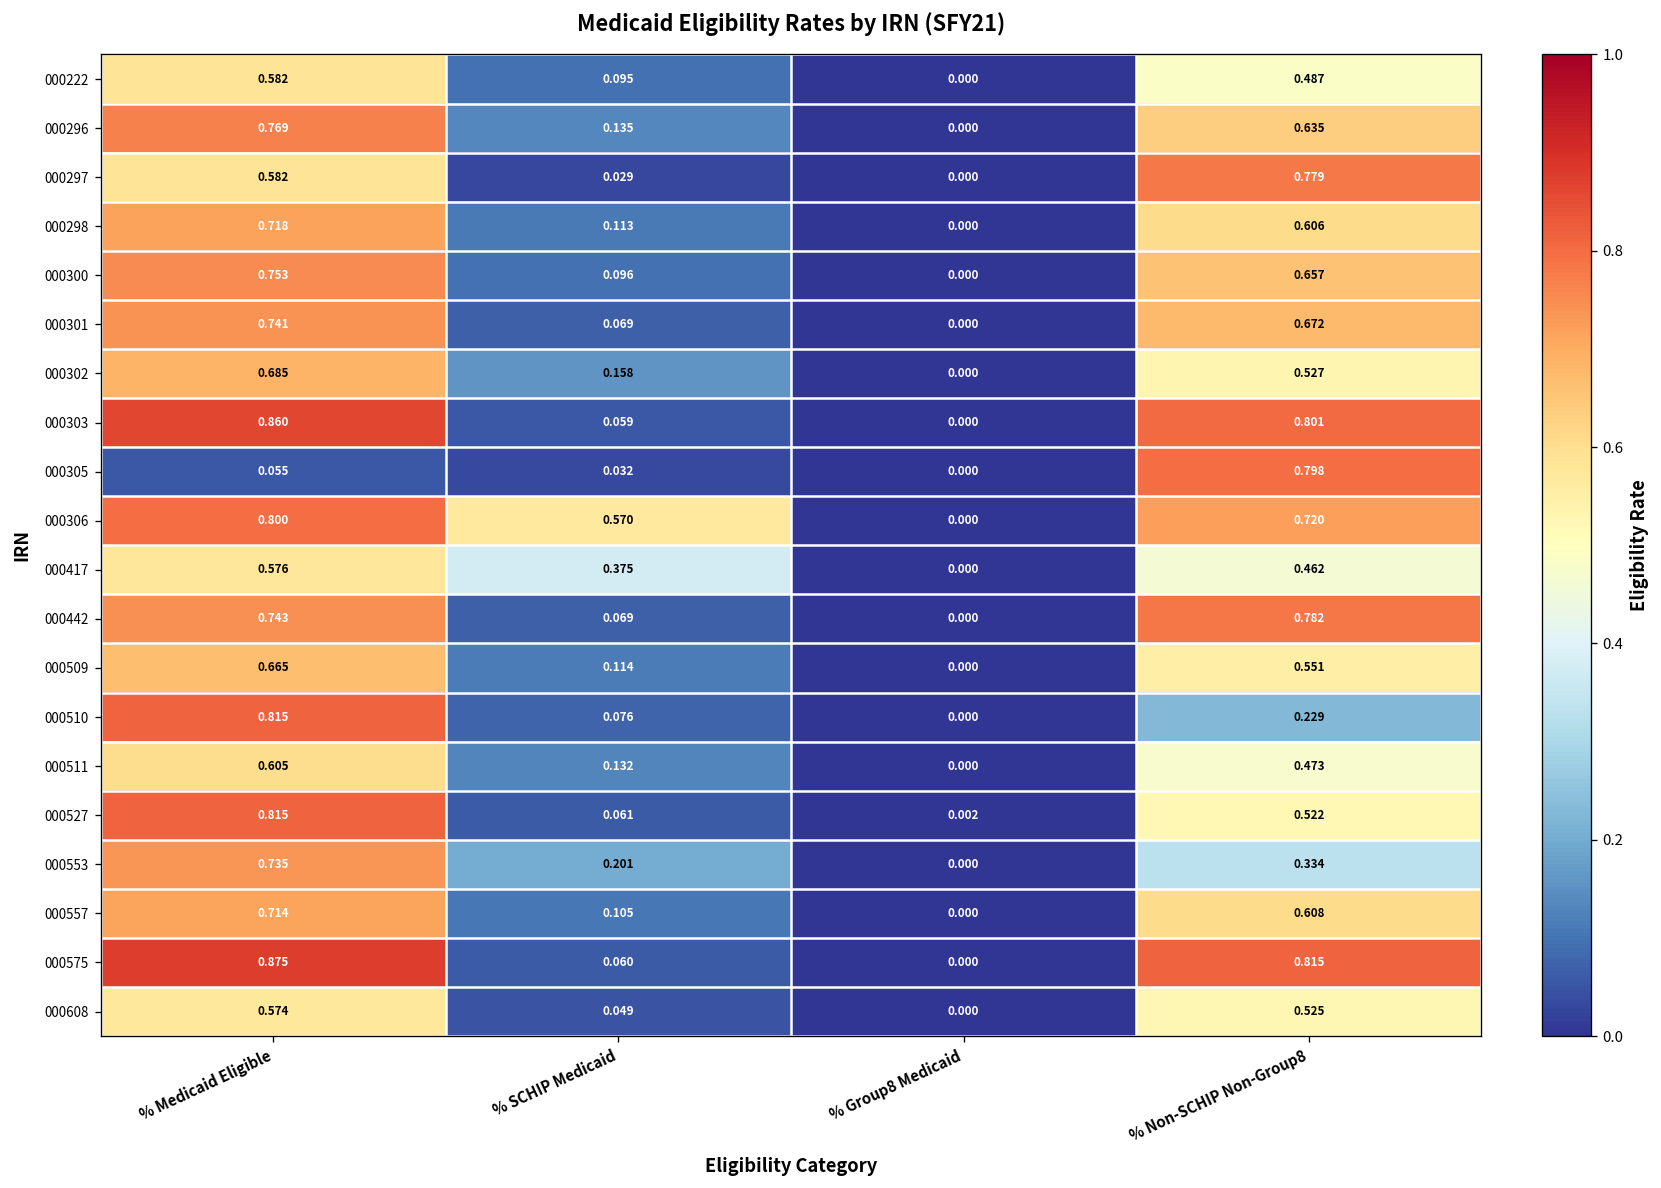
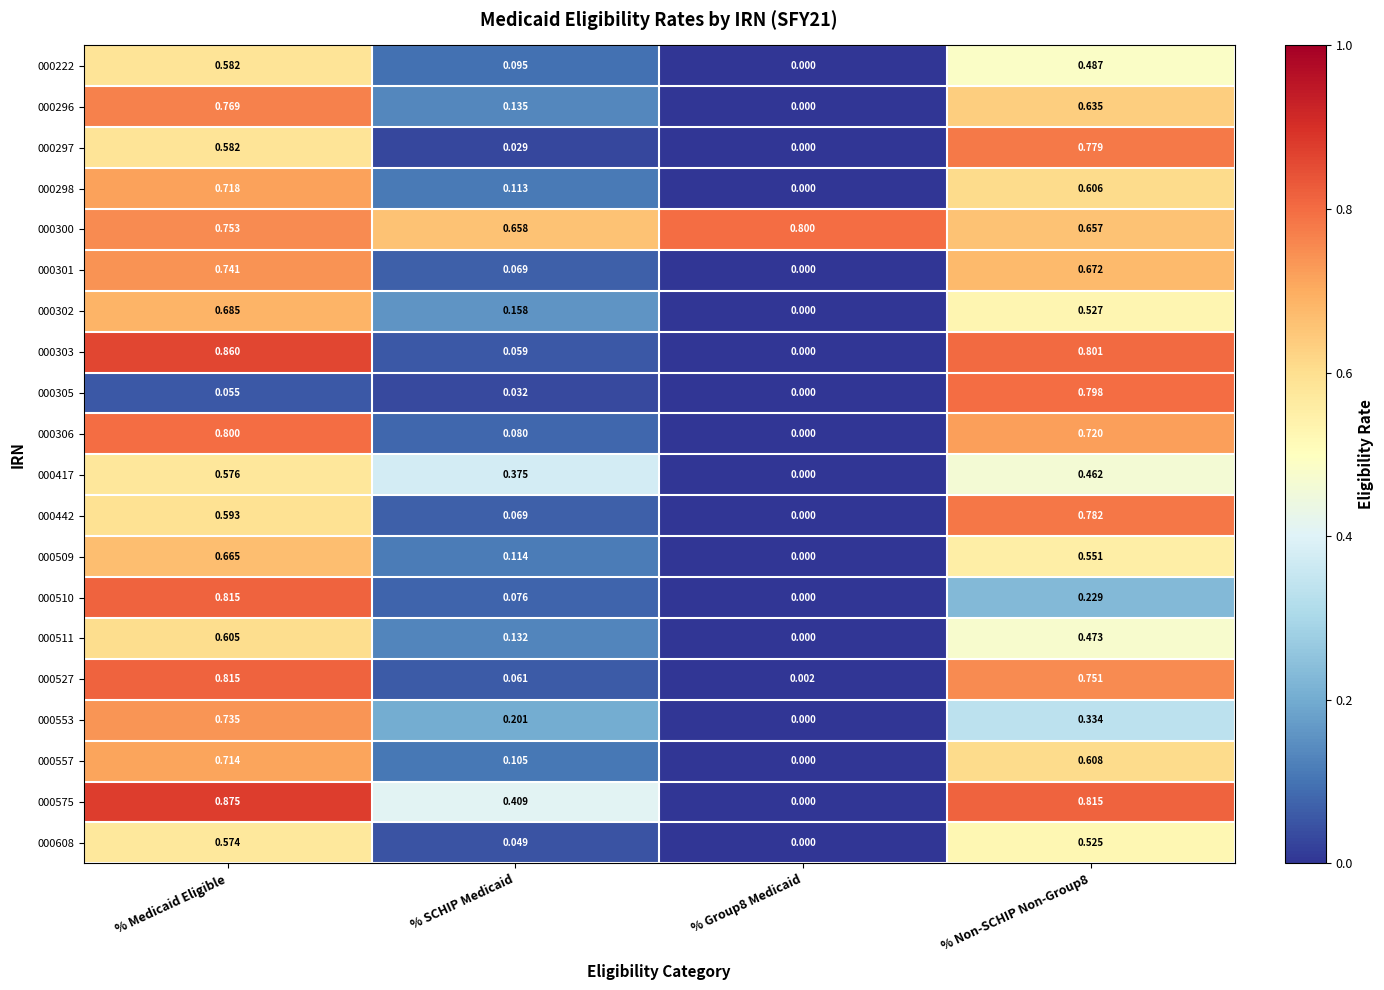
000300, % SCHIP Medicaid: 0.096 -> 0.658
000300, % Group8 Medicaid: 0.000 -> 0.800
000306, % SCHIP Medicaid: 0.570 -> 0.080
000442, % Medicaid Eligible: 0.743 -> 0.593
000527, % Non-SCHIP Non-Group8: 0.522 -> 0.751
000575, % SCHIP Medicaid: 0.060 -> 0.409
